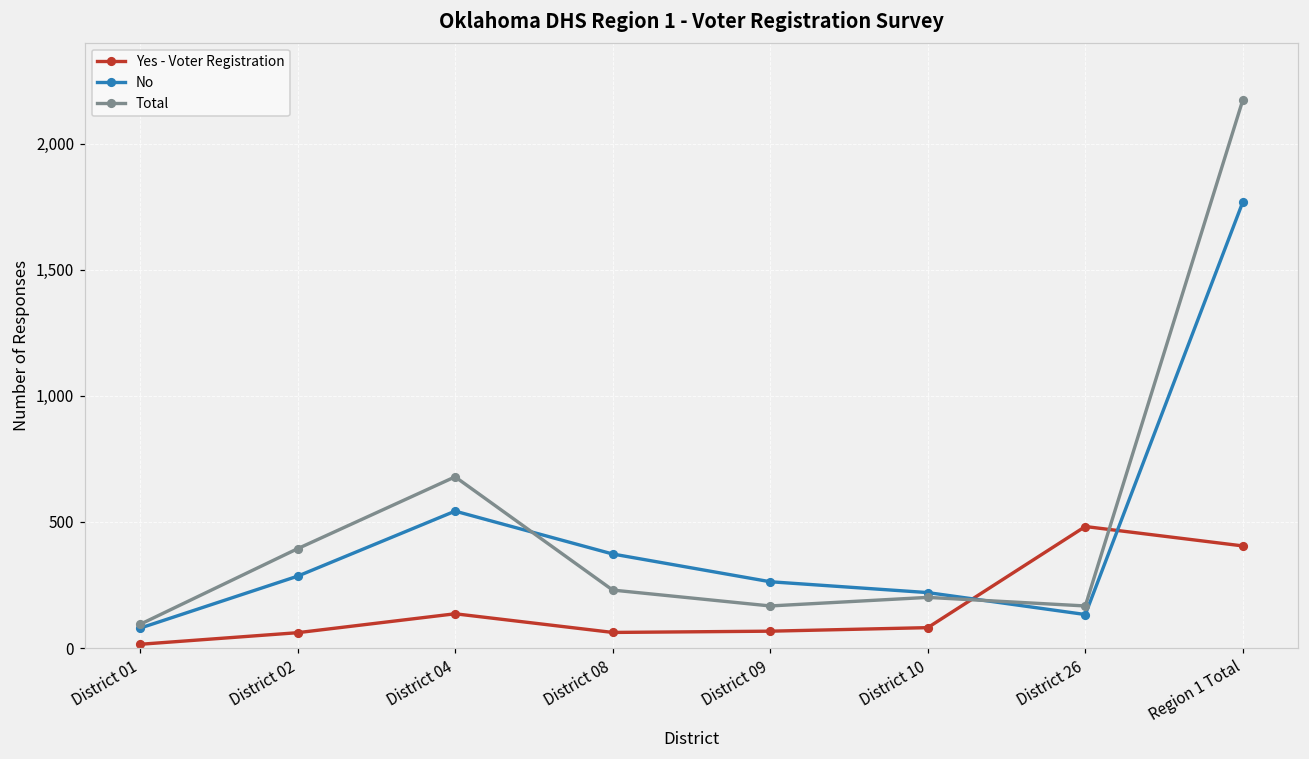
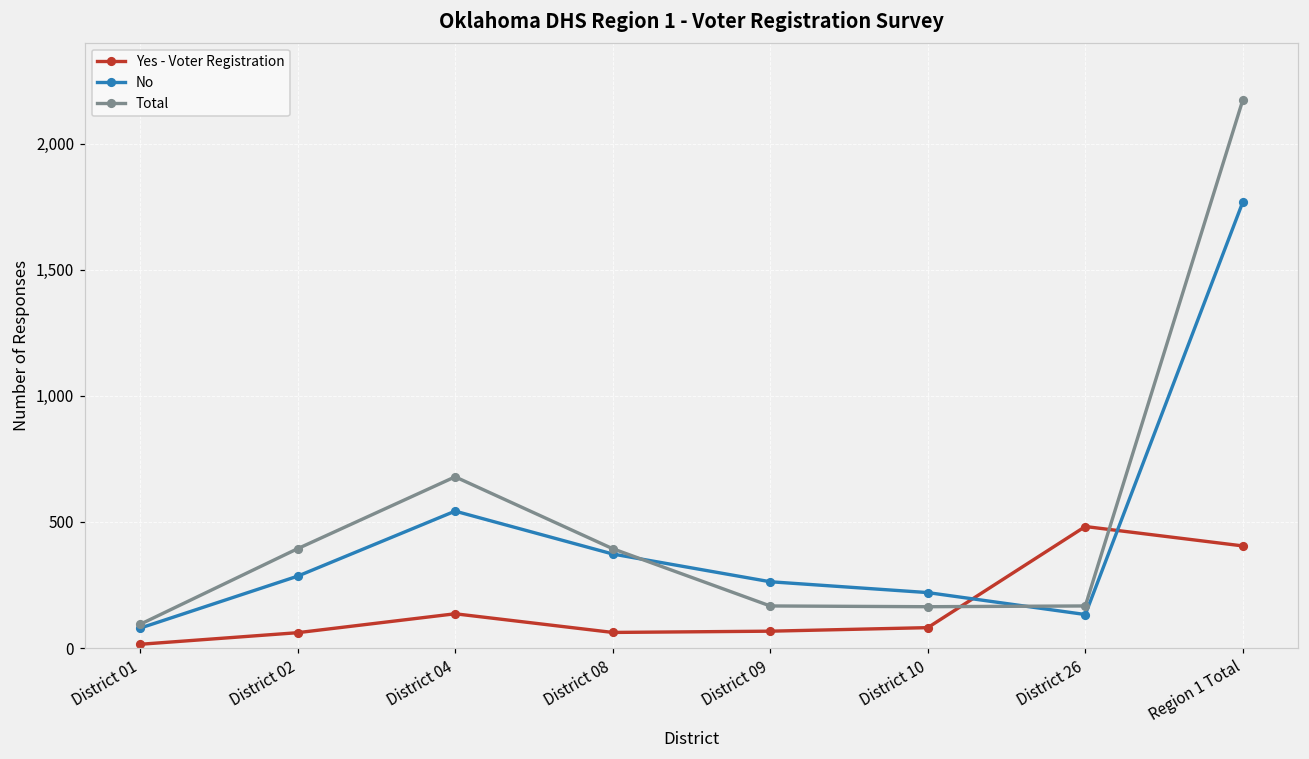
Total, District 08: 230 -> 390
Total, District 10: 200 -> 160
